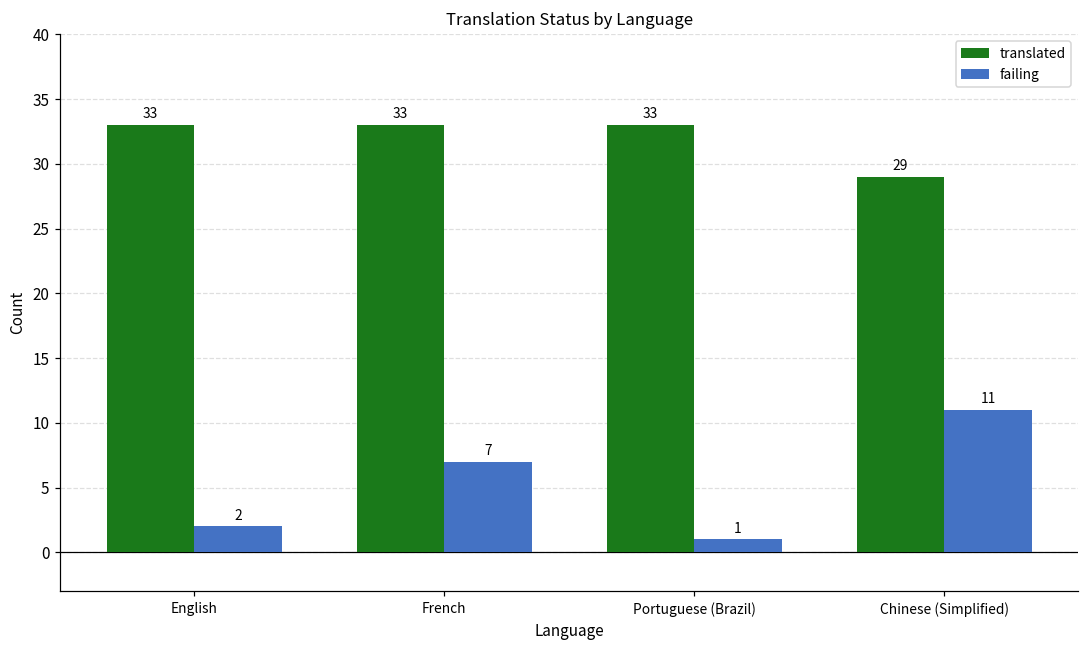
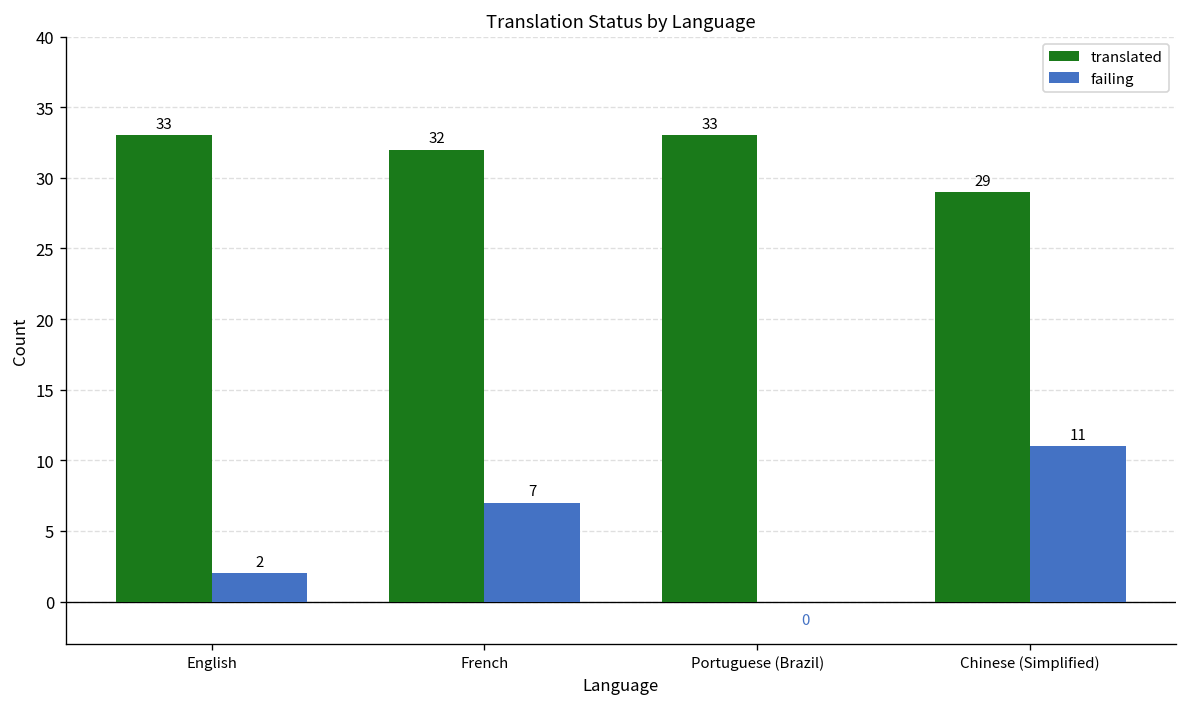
translated, French: 33 -> 32
failing, Portuguese (Brazil): 1 -> 0
